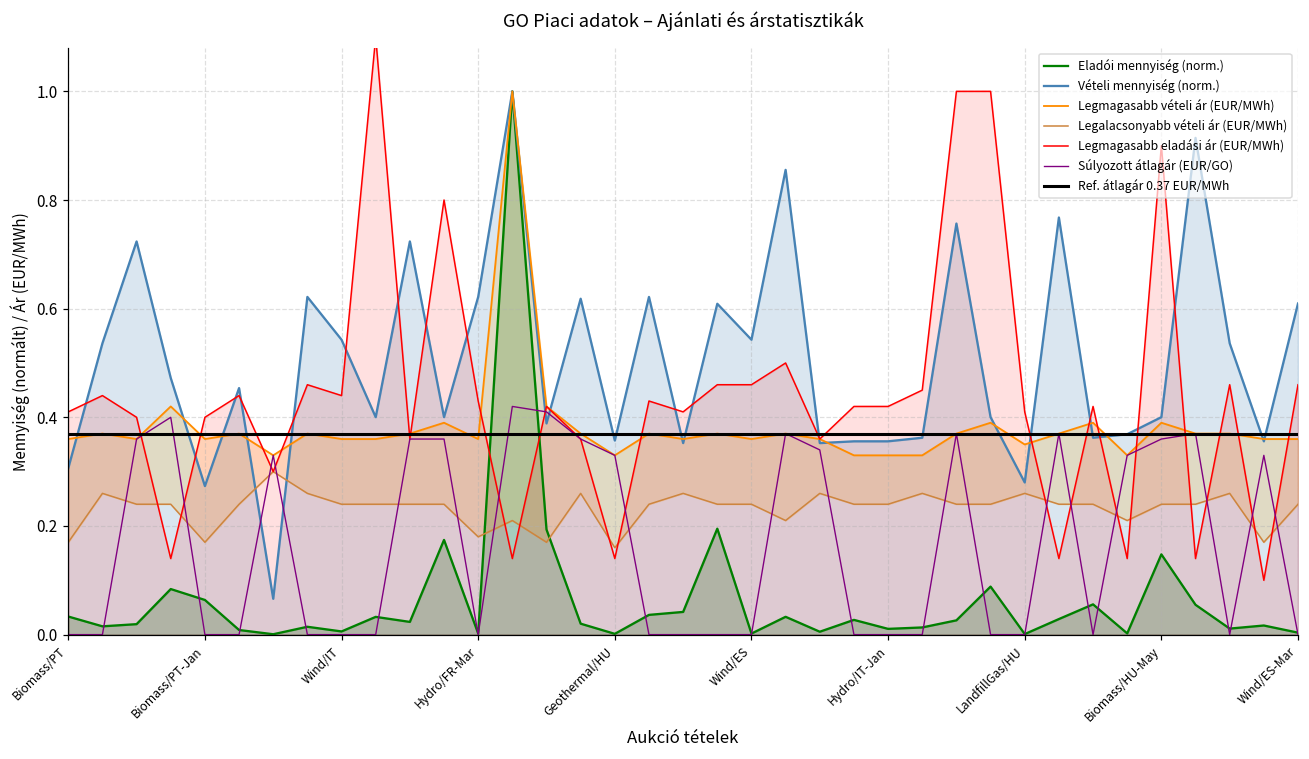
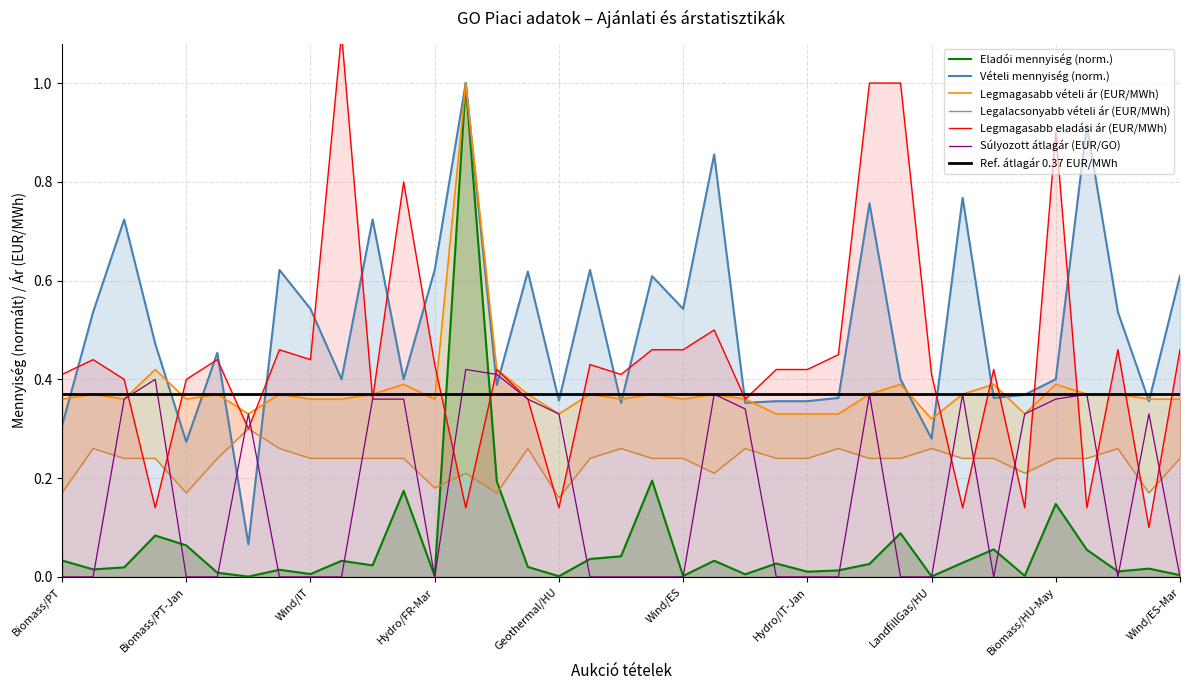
Legmagasabb vételi ár (EUR/MWh), LandfillGas/HU: 0.35 -> 0.32
